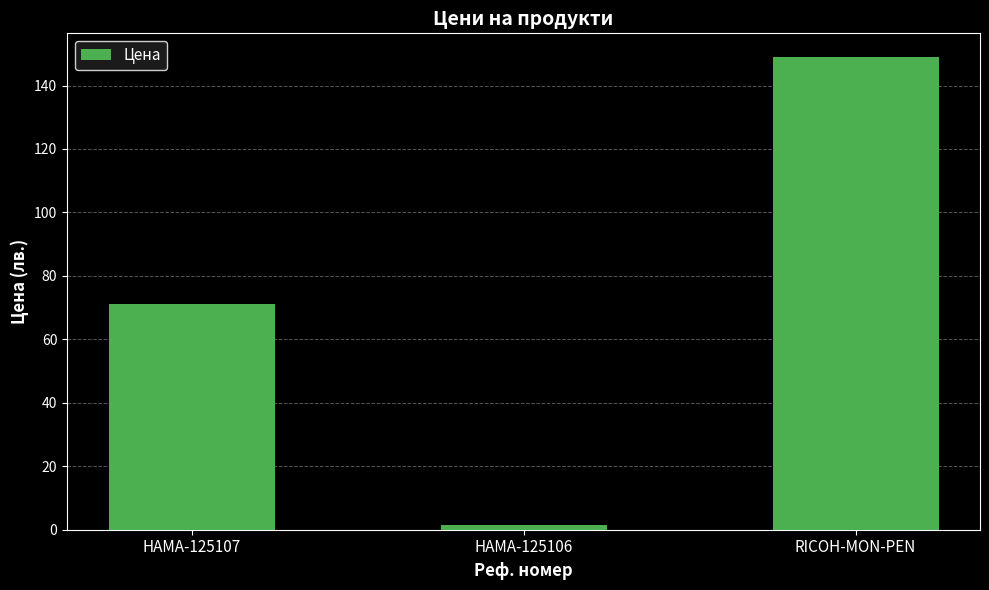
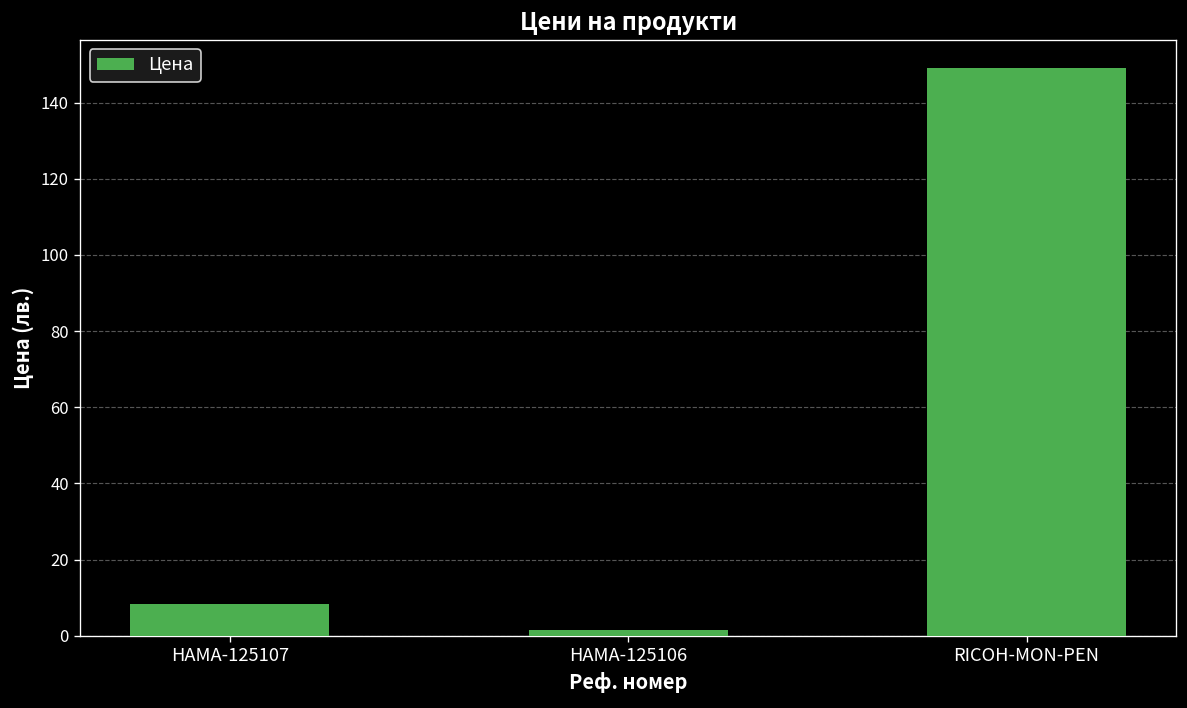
HAMA-125107: 71 -> 8
